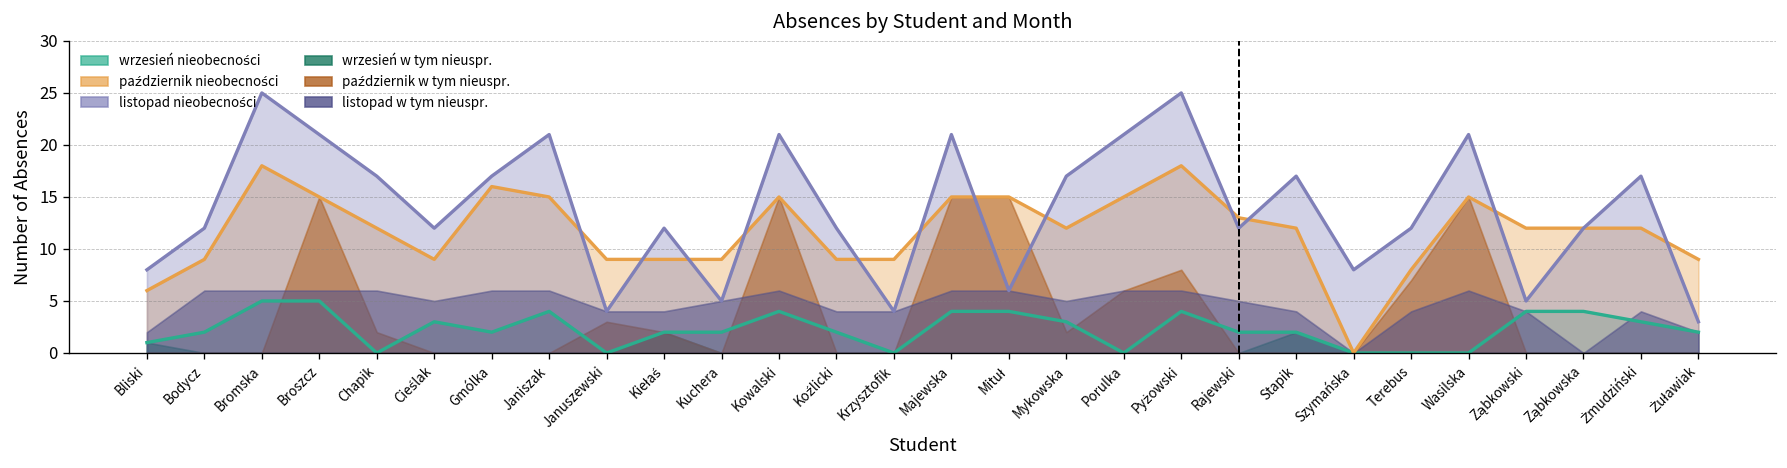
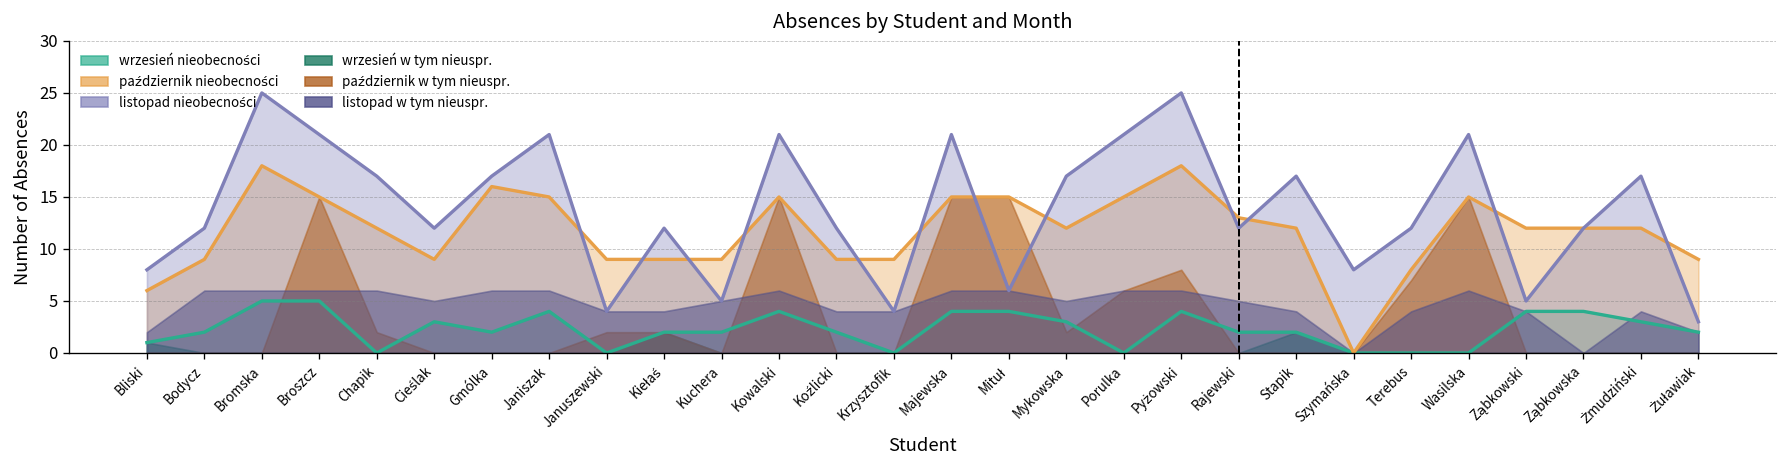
październik w tym nieuspr., Januszewski: 3 -> 2
